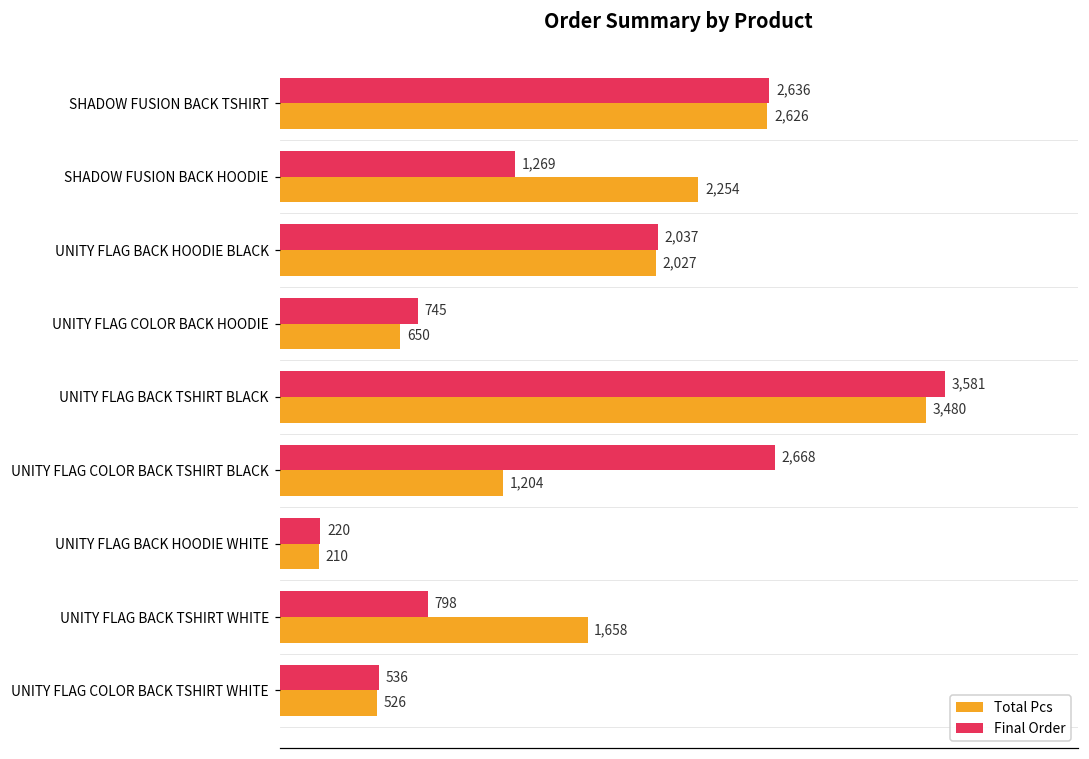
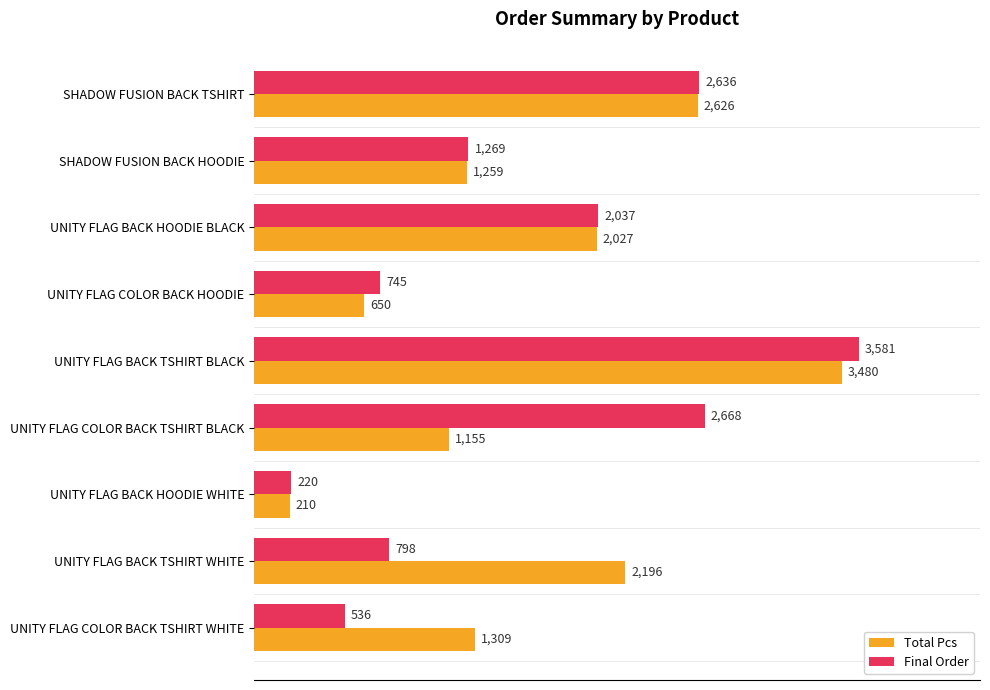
Total Pcs, SHADOW FUSION BACK HOODIE: 2,254 -> 1,259
Total Pcs, UNITY FLAG COLOR BACK TSHIRT BLACK: 1,204 -> 1,155
Total Pcs, UNITY FLAG BACK TSHIRT WHITE: 1,658 -> 2,196
Total Pcs, UNITY FLAG COLOR BACK TSHIRT WHITE: 526 -> 1,309
